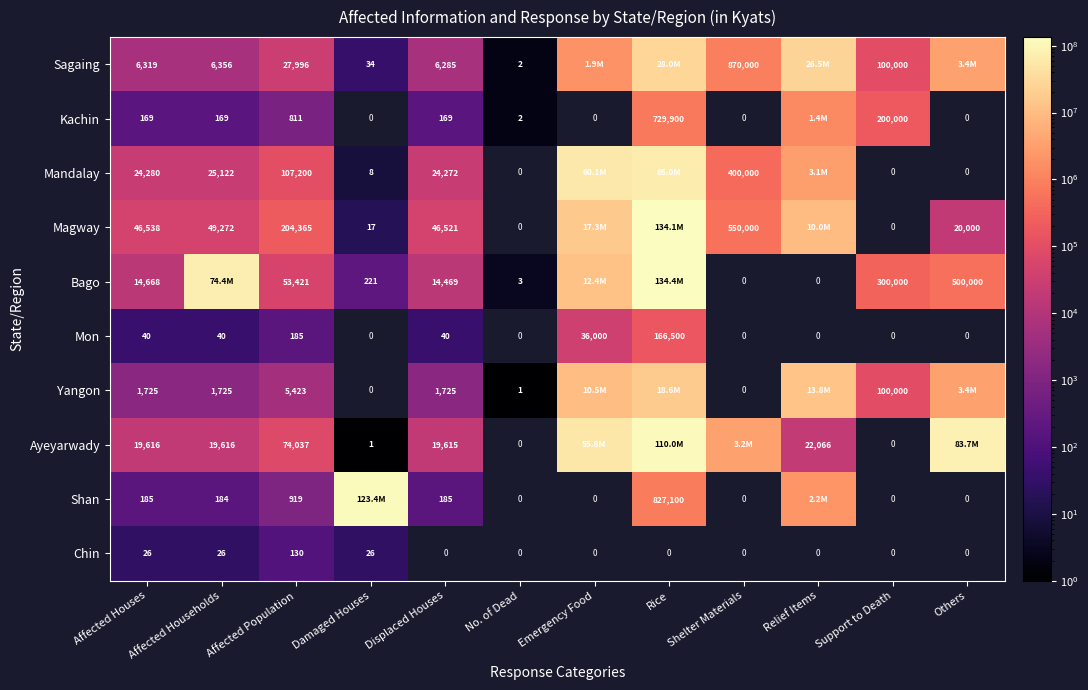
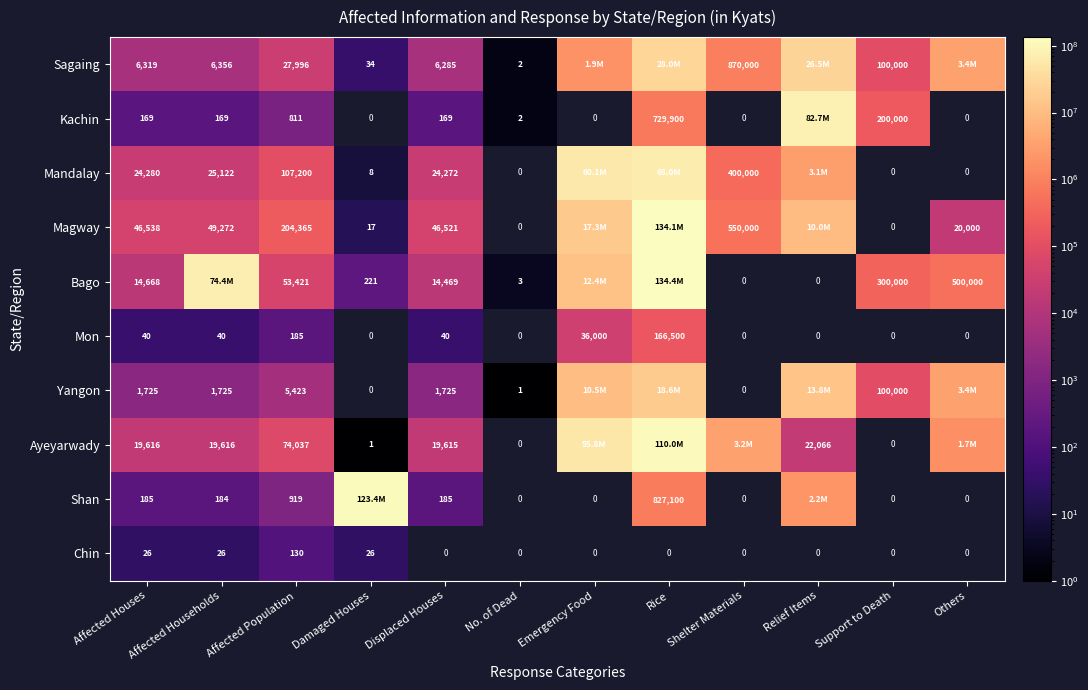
Kachin, Relief Items: 1.4M -> 82.7M
Ayeyarwady, Others: 83.7M -> 1.7M
